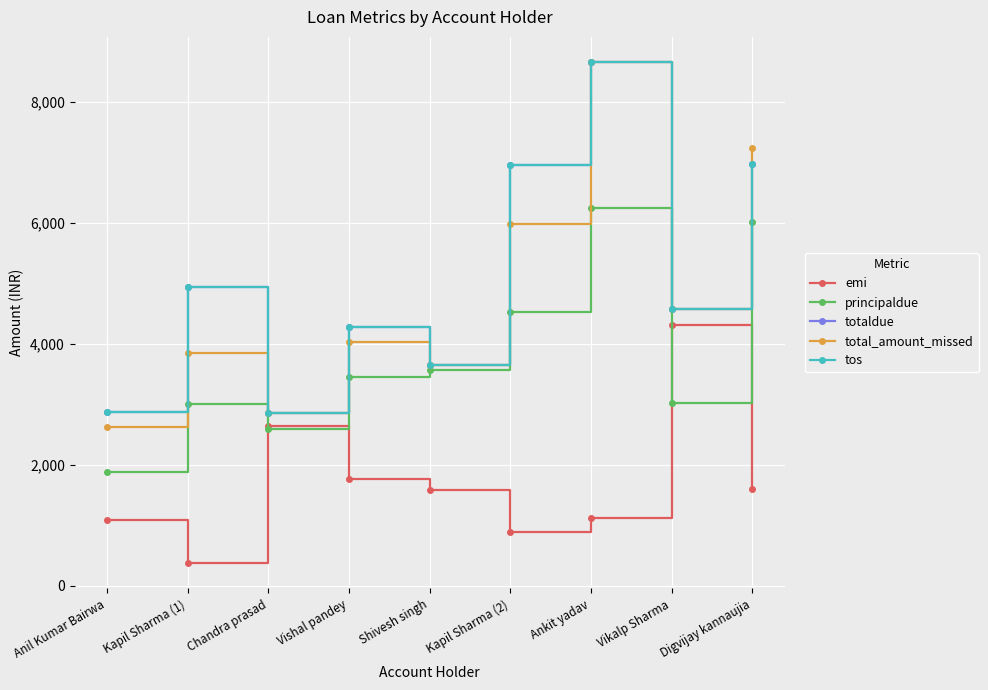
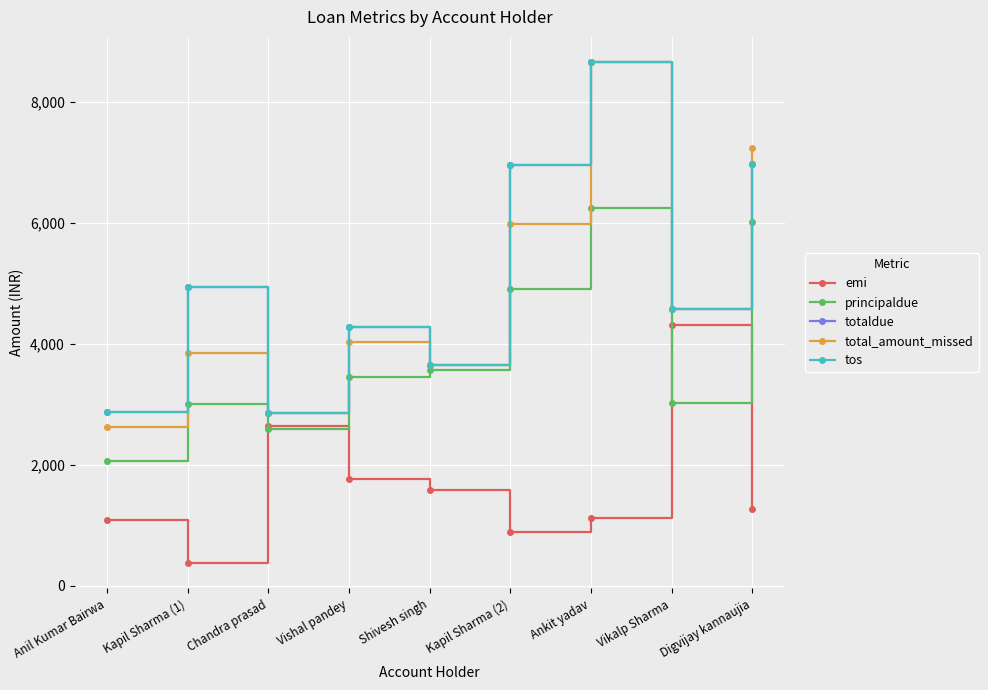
principaldue, Anil Kumar Bairwa: 1,900 -> 2,100
principaldue, Kapil Sharma (2): 4,500 -> 4,900
emi, Digvijay kannaujia: 1,600 -> 1,300
